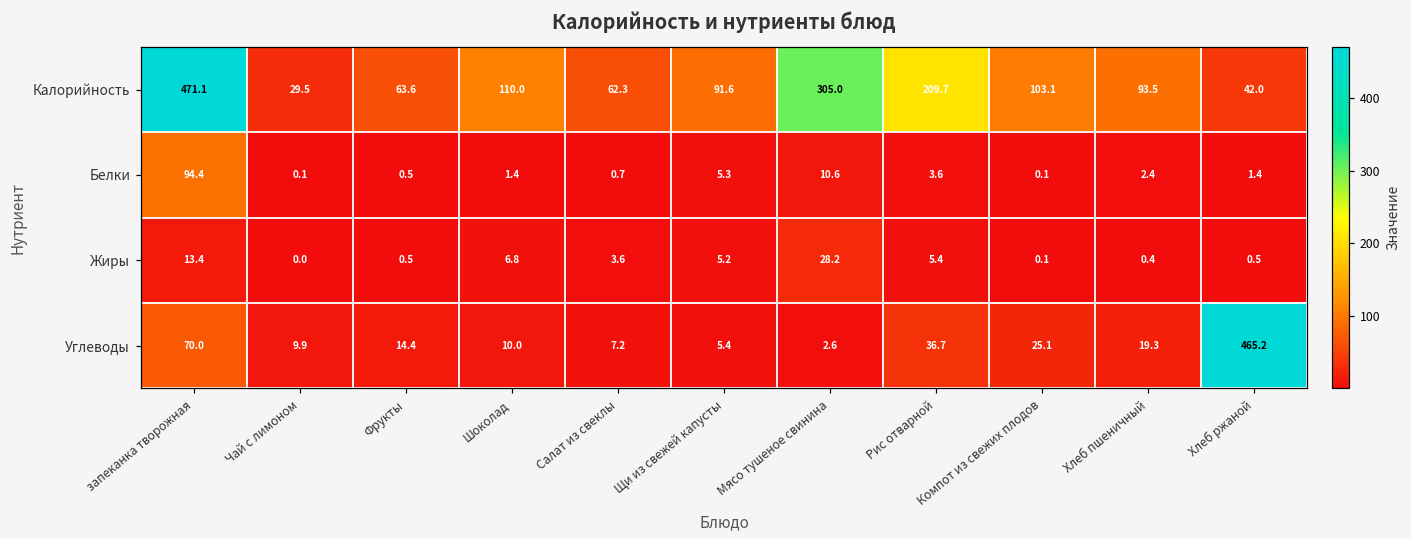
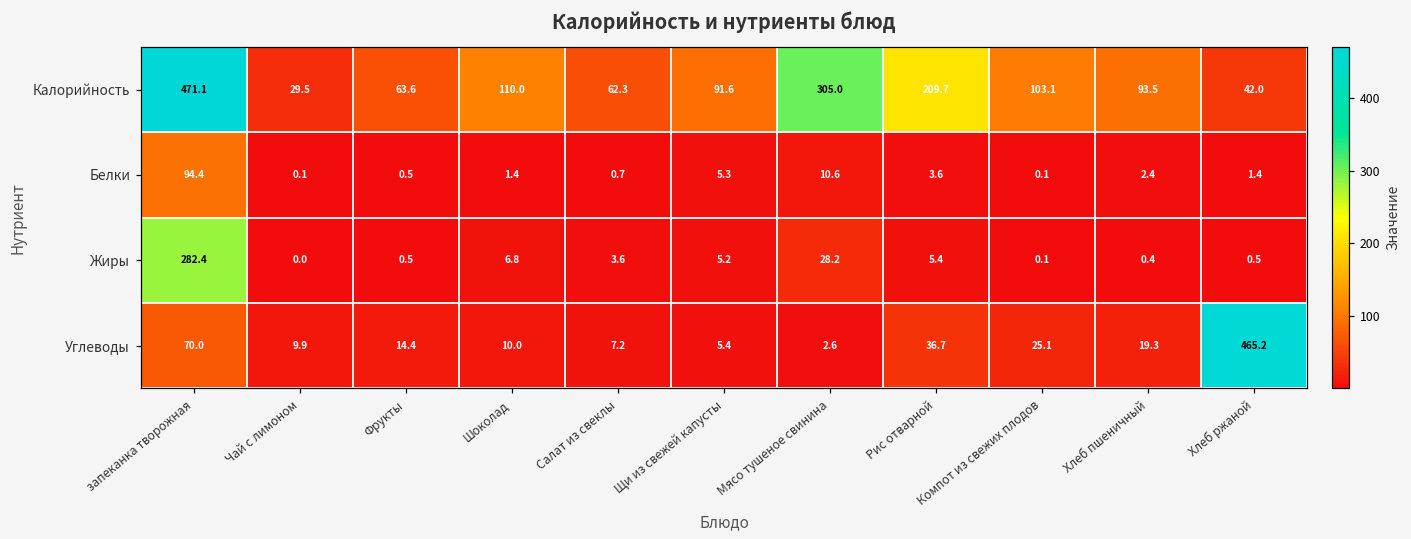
Жиры, запеканка творожная: 13.4 -> 282.4
